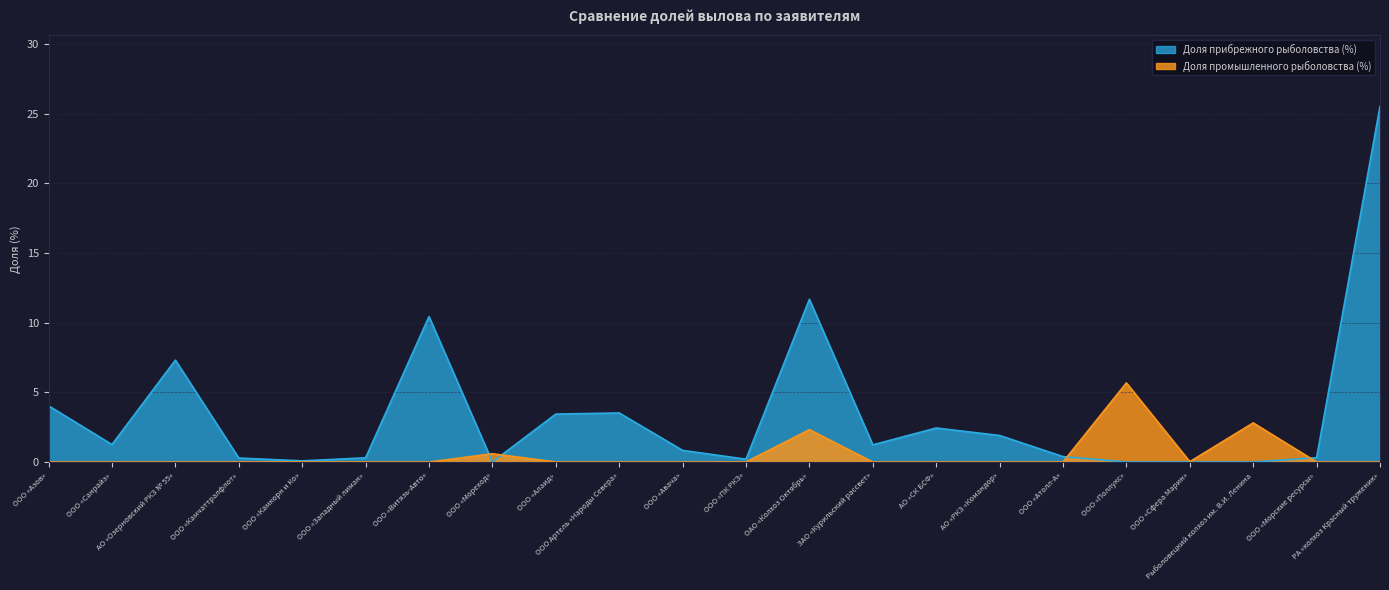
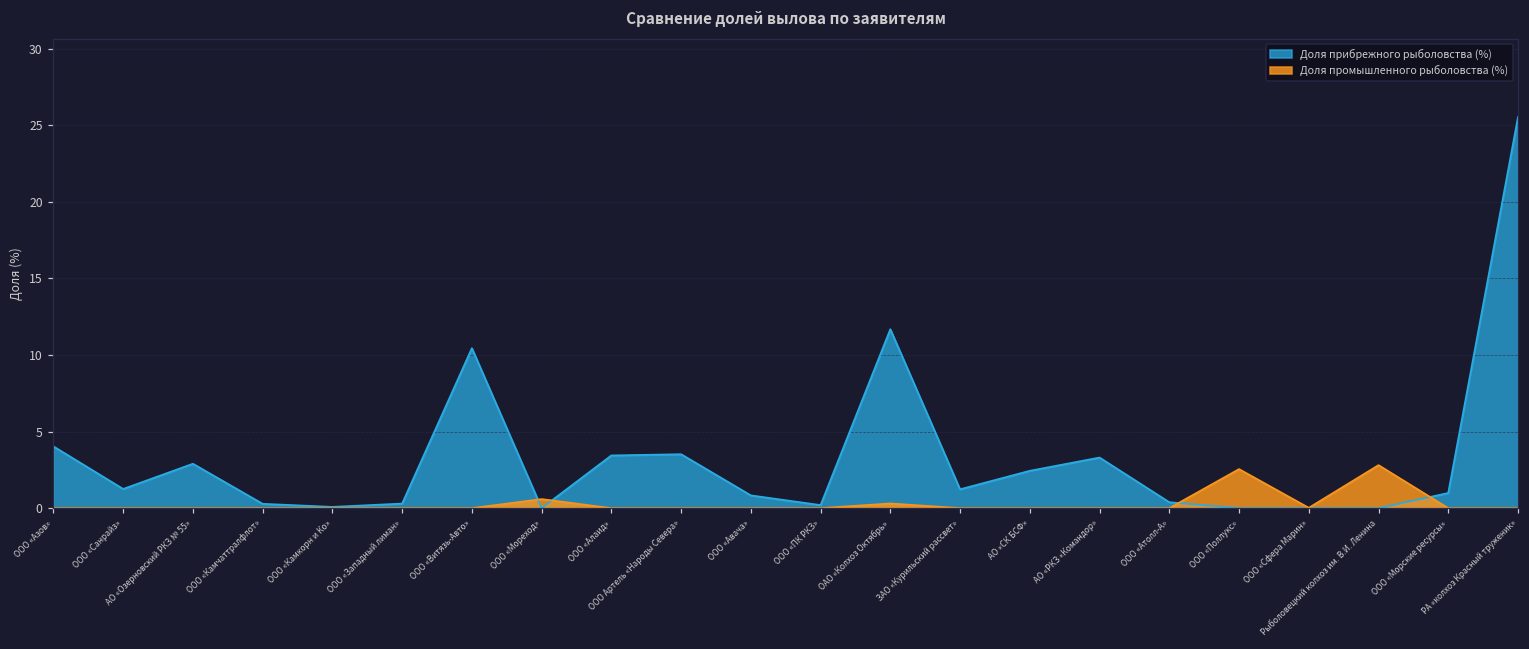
Доля прибрежного рыболовства (%), АО «Озерновский РКЗ № 55»: 7.3 -> 2.9
Доля промышленного рыболовства (%), ОАО «Колхоз Октябрь»: 2.3 -> 0.3
Доля прибрежного рыболовства (%), АО «РКЗ «Командор»: 1.9 -> 3.3
Доля промышленного рыболовства (%), ООО «Поллукс»: 5.7 -> 2.6
Доля прибрежного рыболовства (%), ООО «Морские ресурсы»: 0.3 -> 1.0
